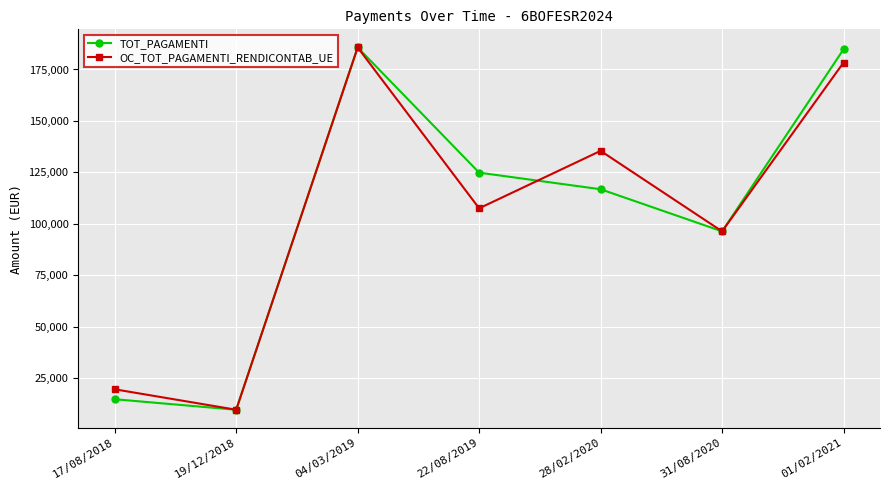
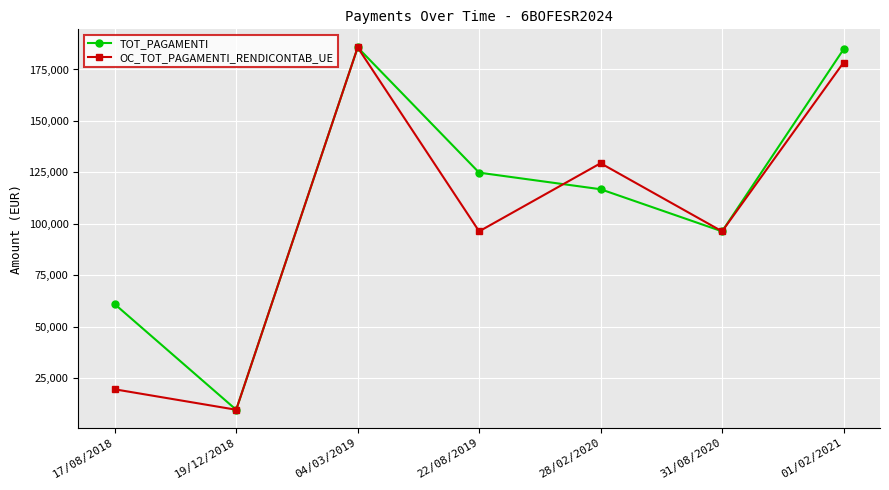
TOT_PAGAMENTI, 17/08/2018: 15,000 -> 61,000
OC_TOT_PAGAMENTI_RENDICONTAB_UE, 22/08/2019: 108,000 -> 96,000
OC_TOT_PAGAMENTI_RENDICONTAB_UE, 28/02/2020: 135,000 -> 129,000
